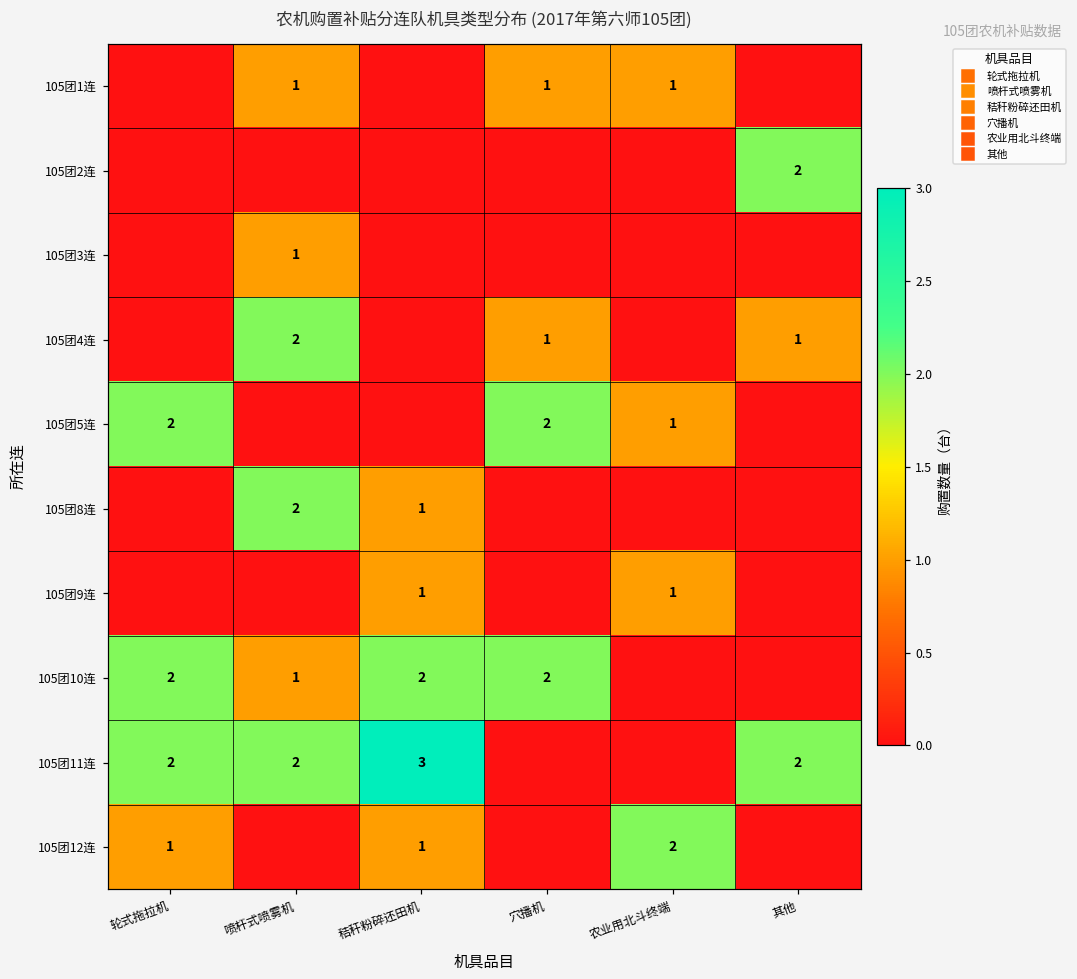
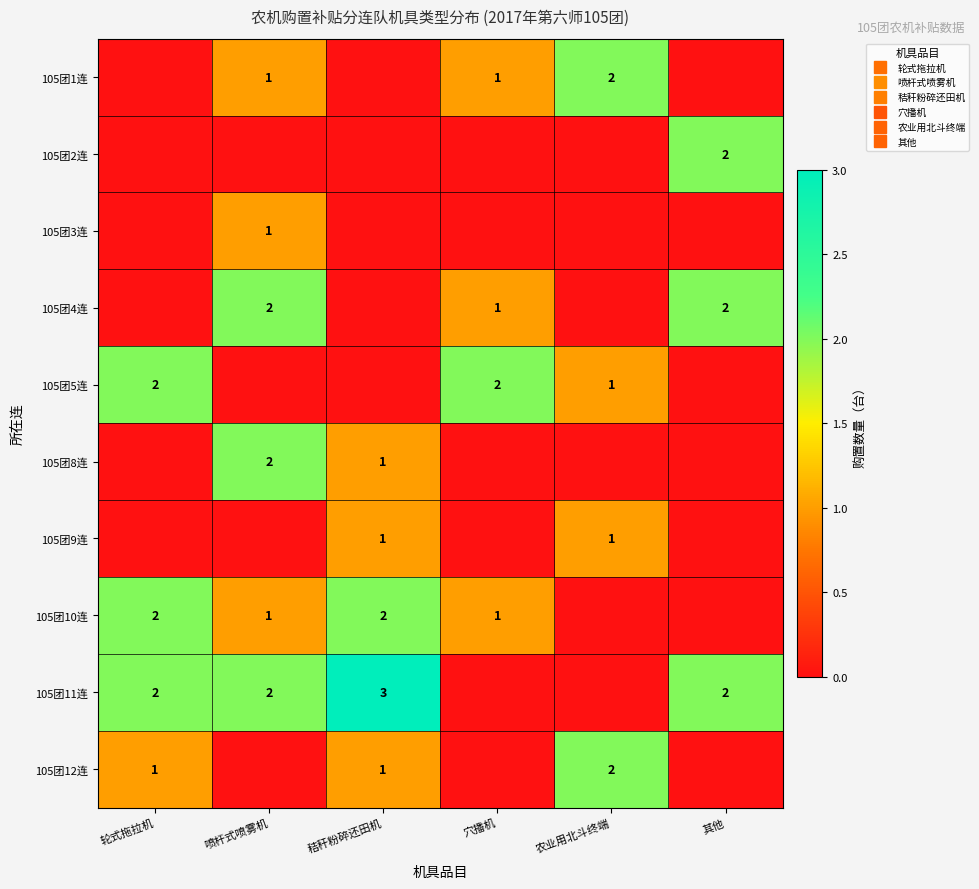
105团1连, 农业用北斗终端: 1 -> 2
105团4连, 其他: 1 -> 2
105团10连, 穴播机: 2 -> 1
